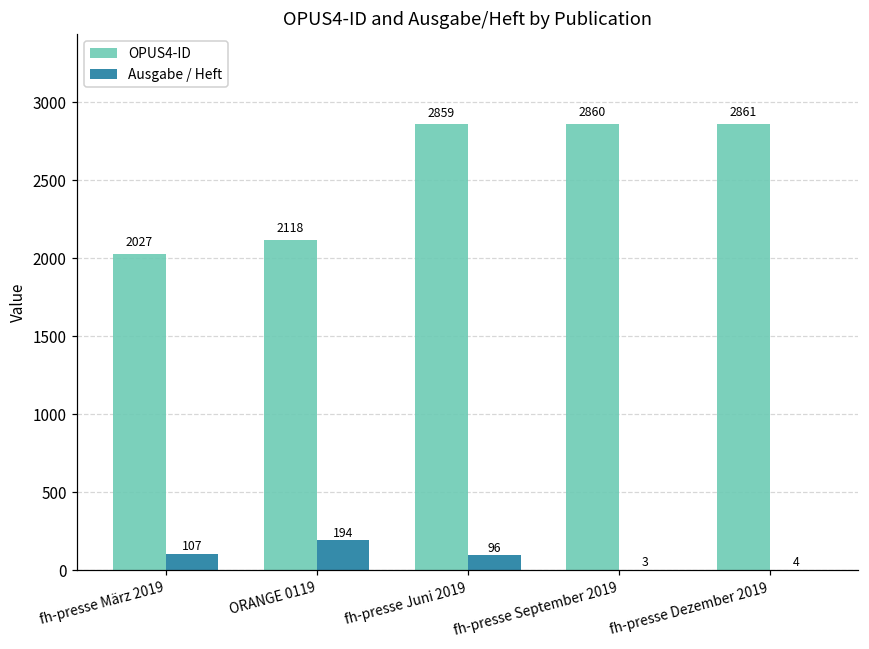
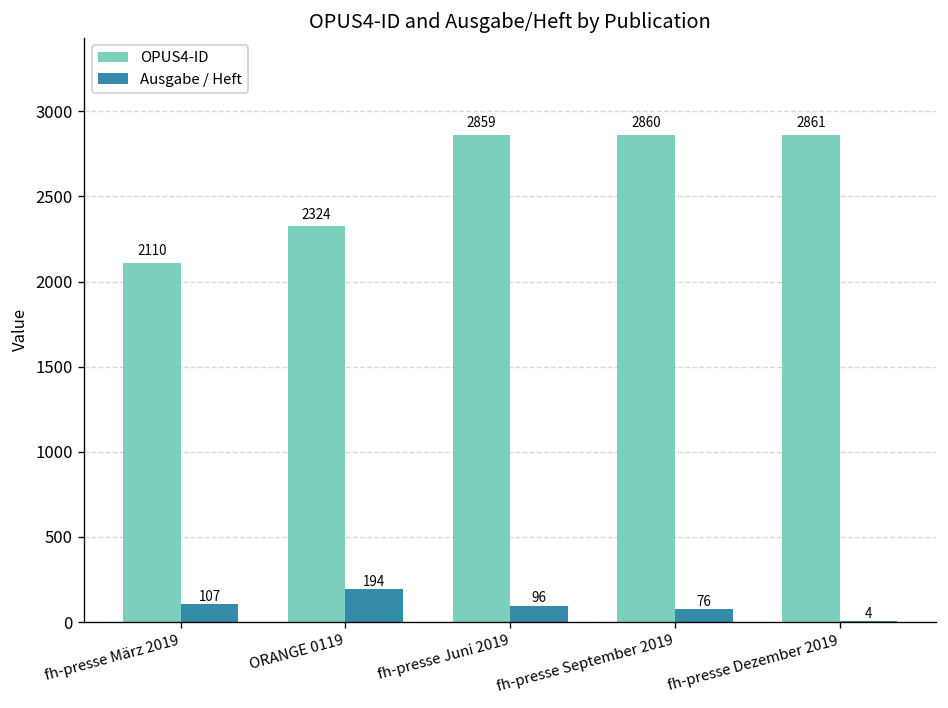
OPUS4-ID, fh-presse März 2019: 2027 -> 2110
OPUS4-ID, ORANGE 0119: 2118 -> 2324
Ausgabe / Heft, fh-presse September 2019: 3 -> 76
